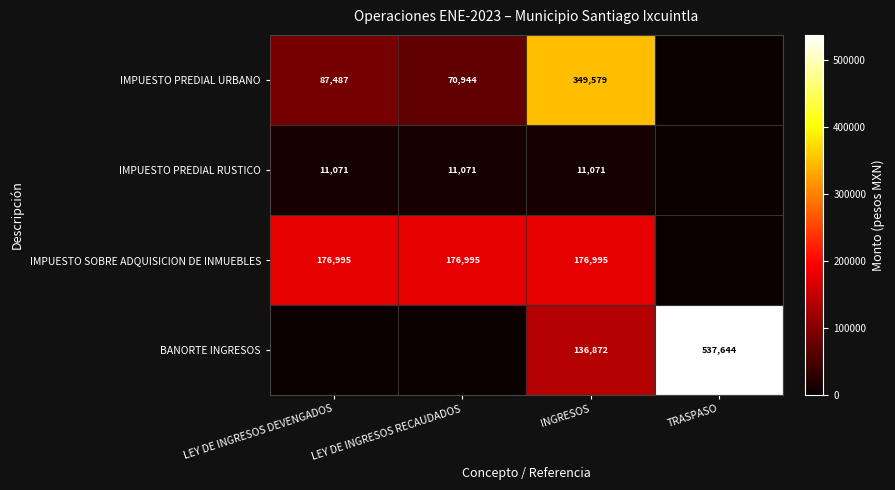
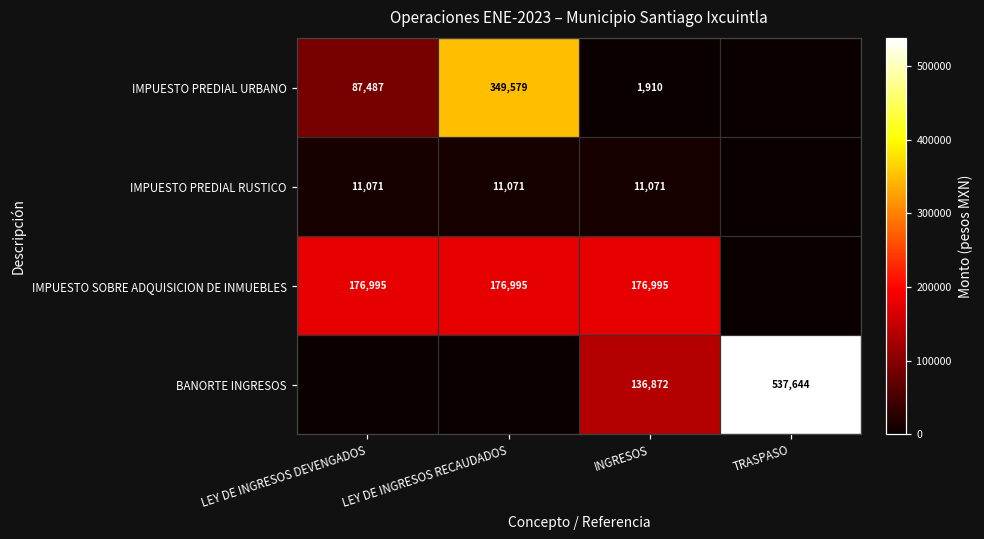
IMPUESTO PREDIAL URBANO, LEY DE INGRESOS RECAUDADOS: 70,944 -> 349,579
IMPUESTO PREDIAL URBANO, INGRESOS: 349,579 -> 1,910
